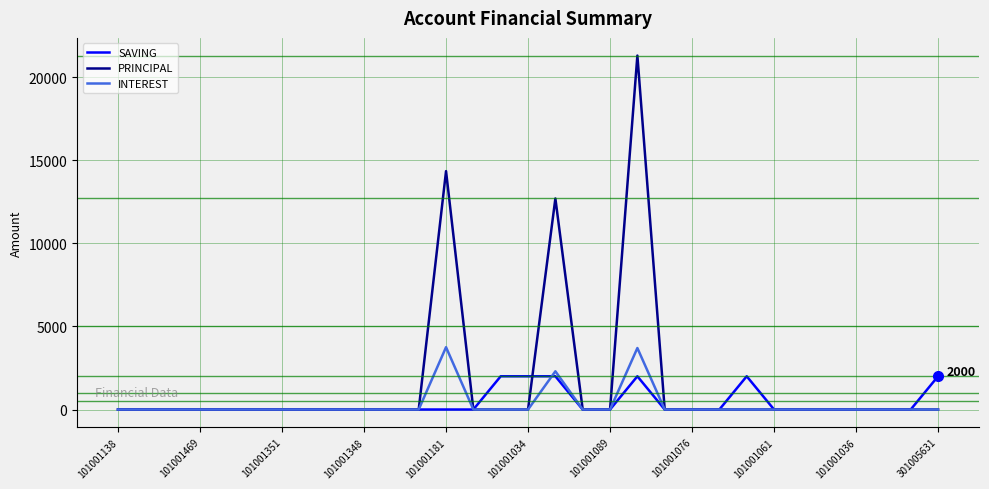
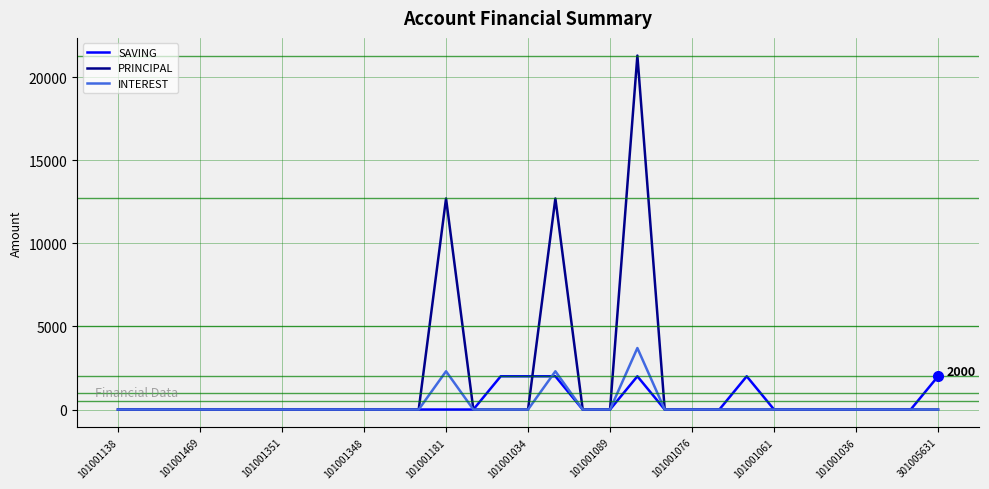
PRINCIPAL, 101001181: 14300 -> 12700
INTEREST, 101001181: 3800 -> 2300
